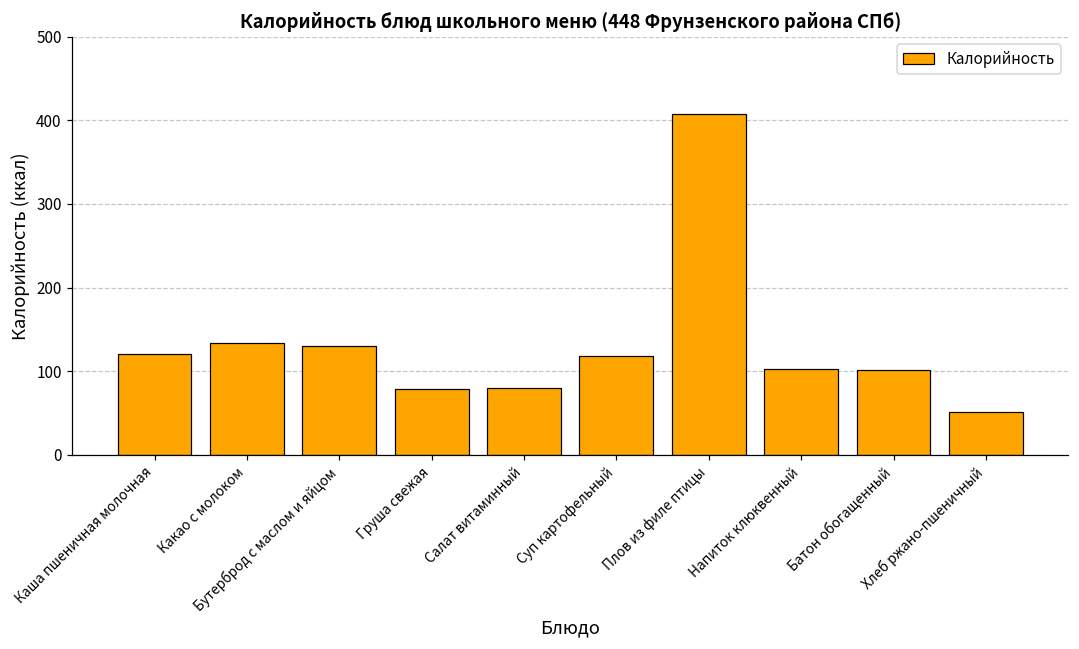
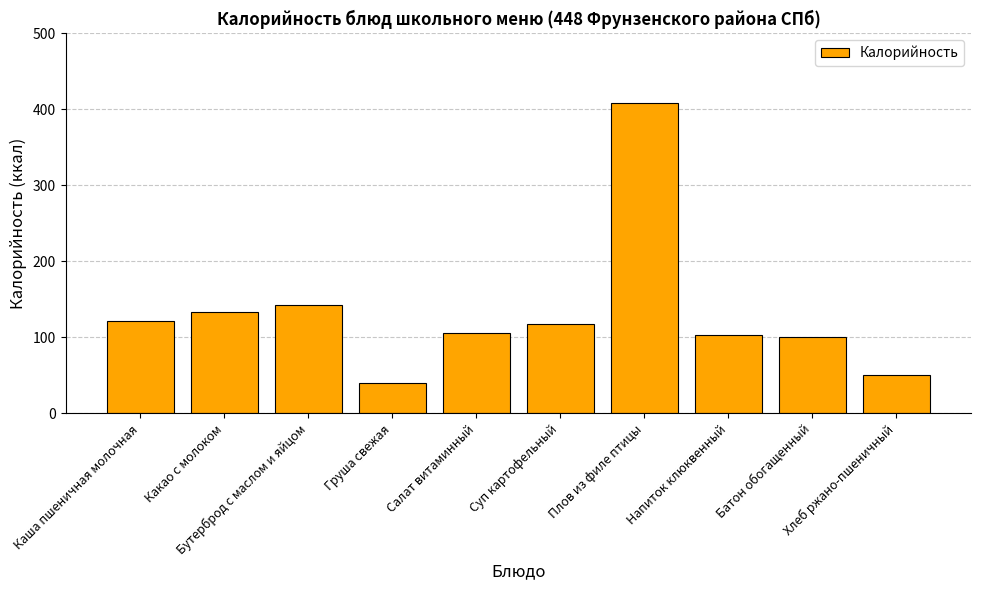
Бутерброд с маслом и яйцом: 130 -> 140
Груша свежая: 80 -> 40
Салат витаминный: 80 -> 110
